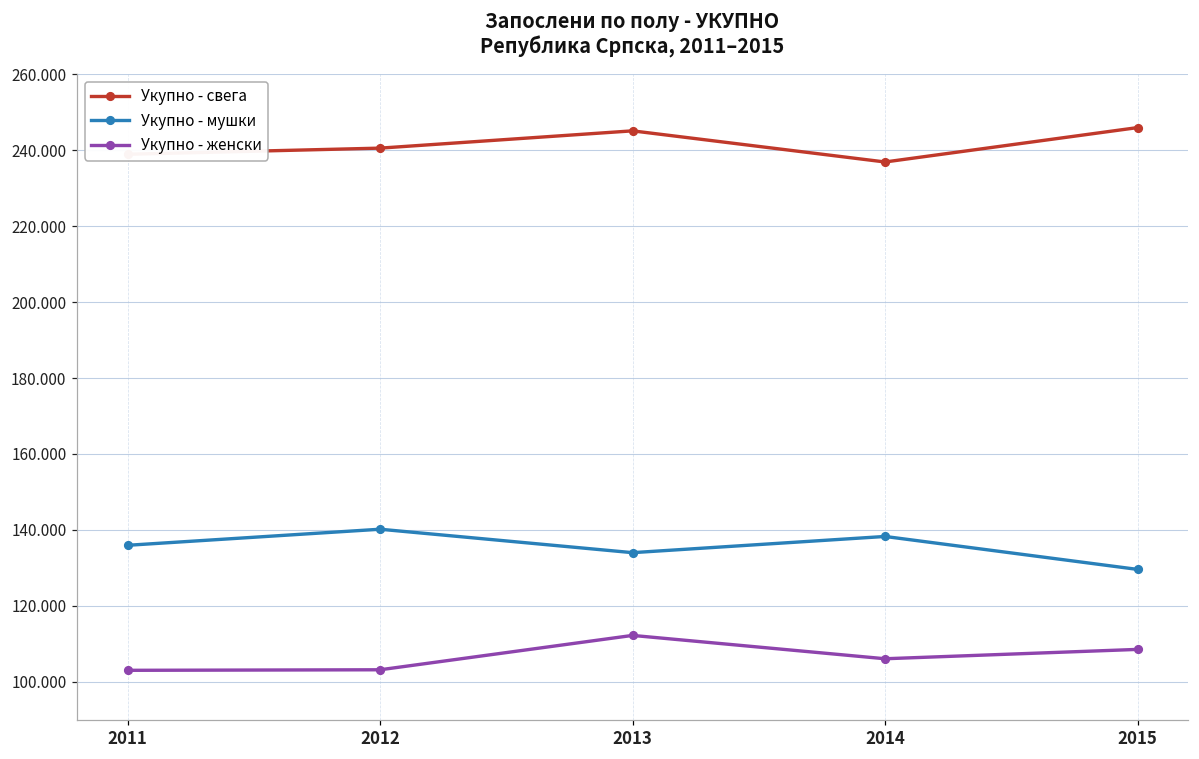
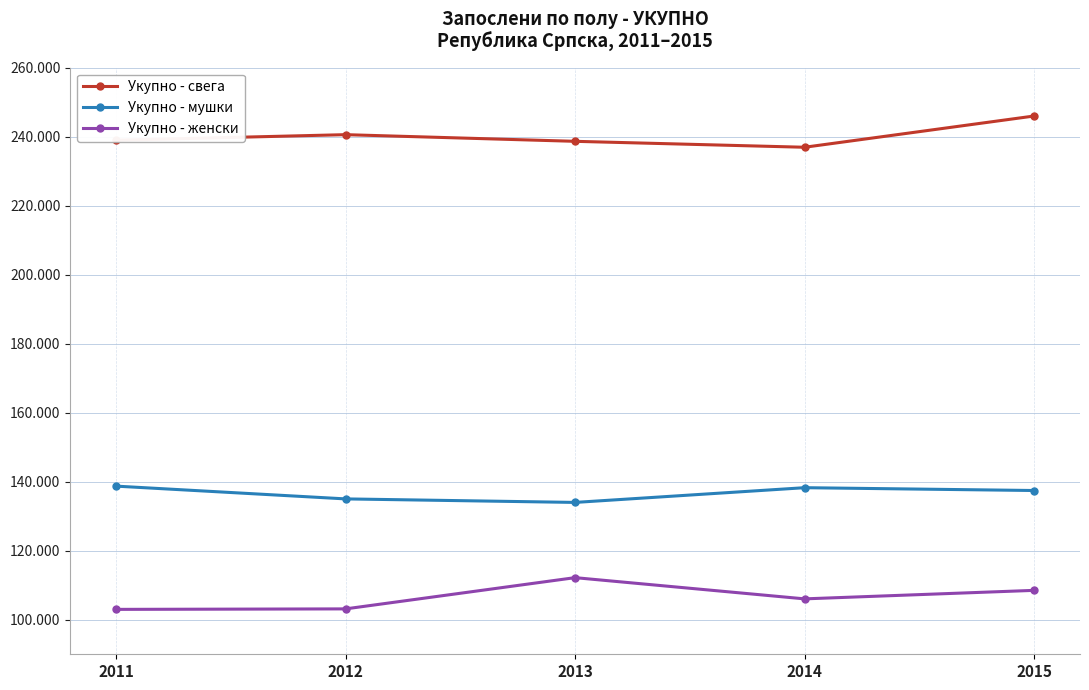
Укупно - мушки, 2011: 136 -> 139
Укупно - мушки, 2012: 140 -> 135
Укупно - свега, 2013: 245 -> 239
Укупно - мушки, 2015: 130 -> 137
